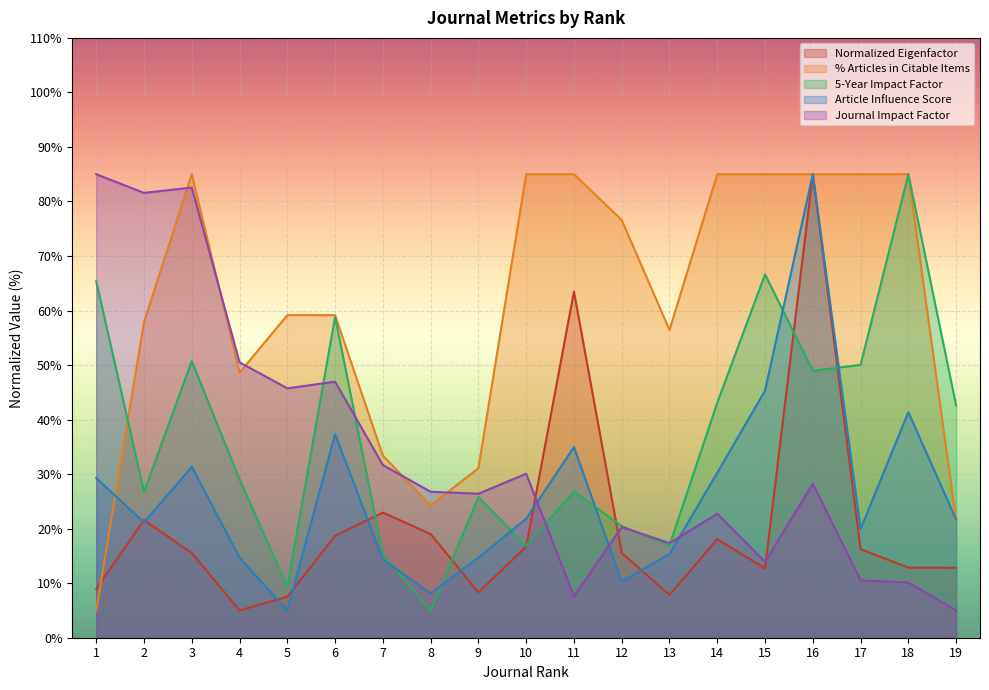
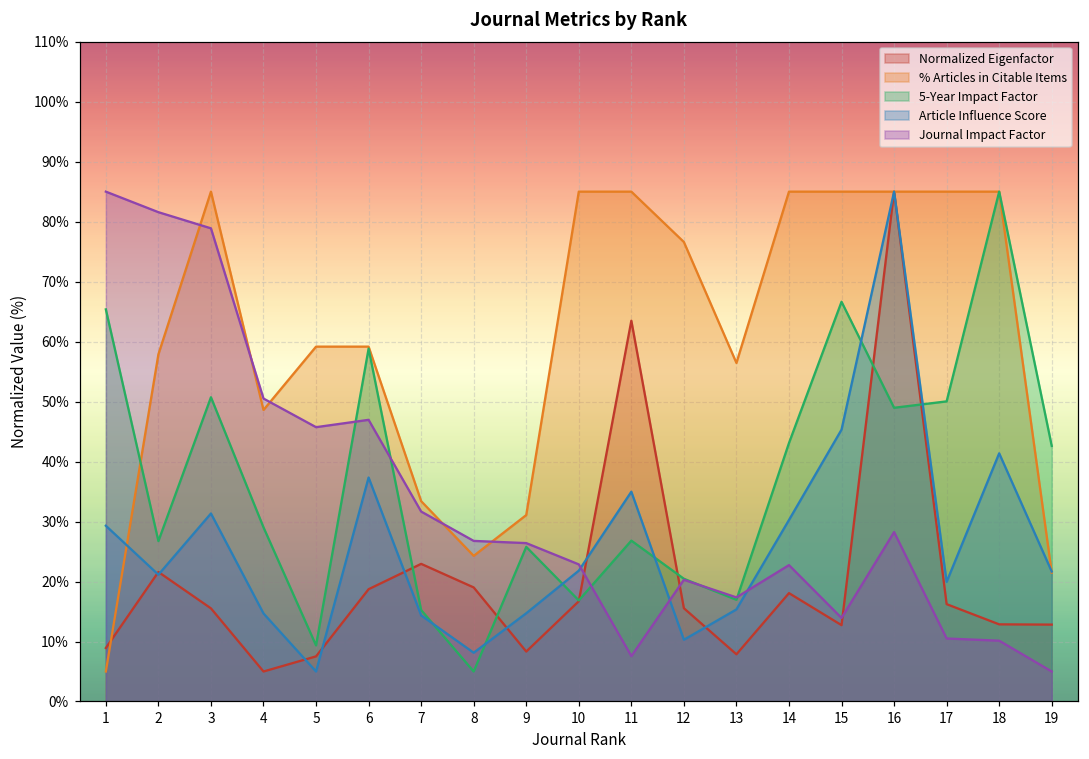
Journal Impact Factor, 3: 83% -> 79%
Journal Impact Factor, 10: 30% -> 23%
